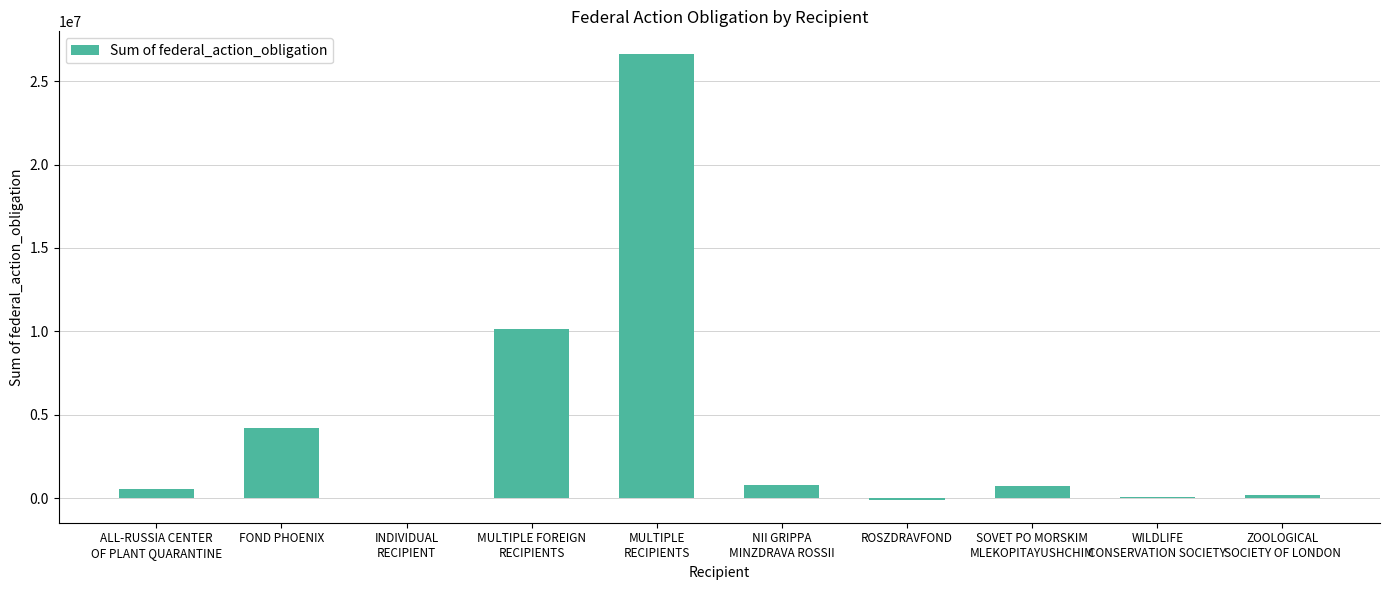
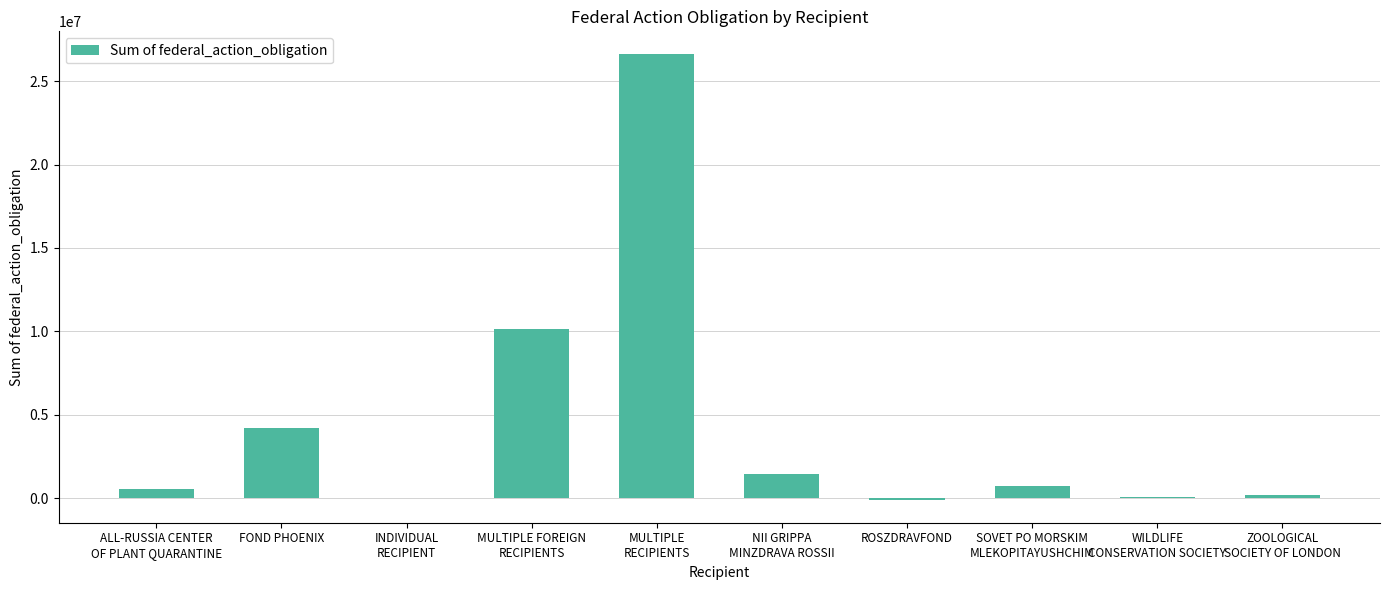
NII GRIPPA MINZDRAVA ROSSII: 800000 -> 1500000
